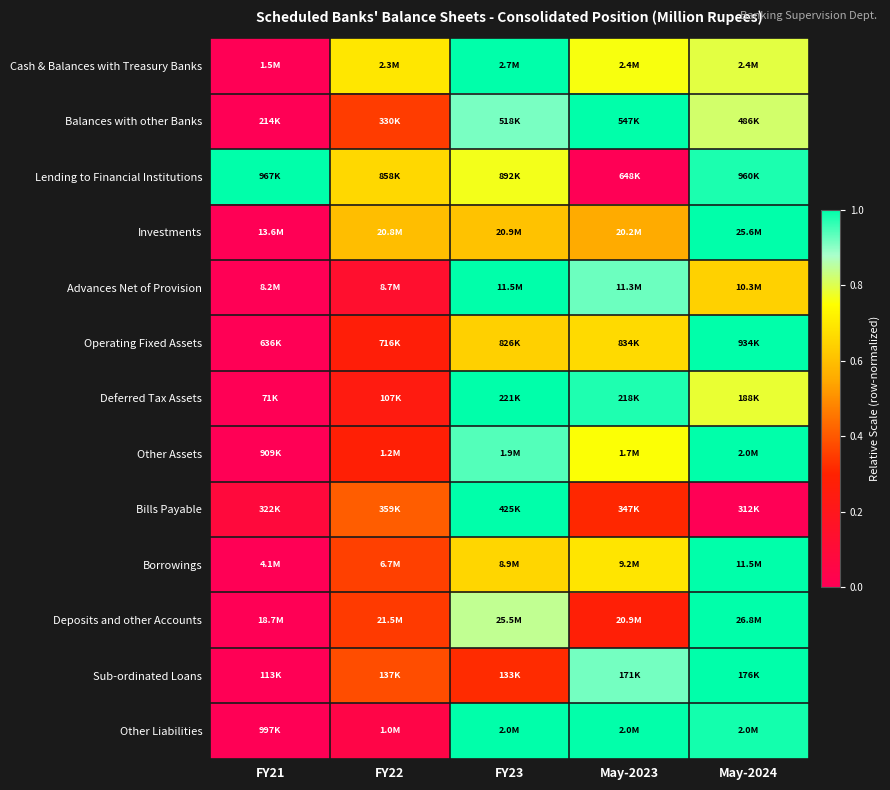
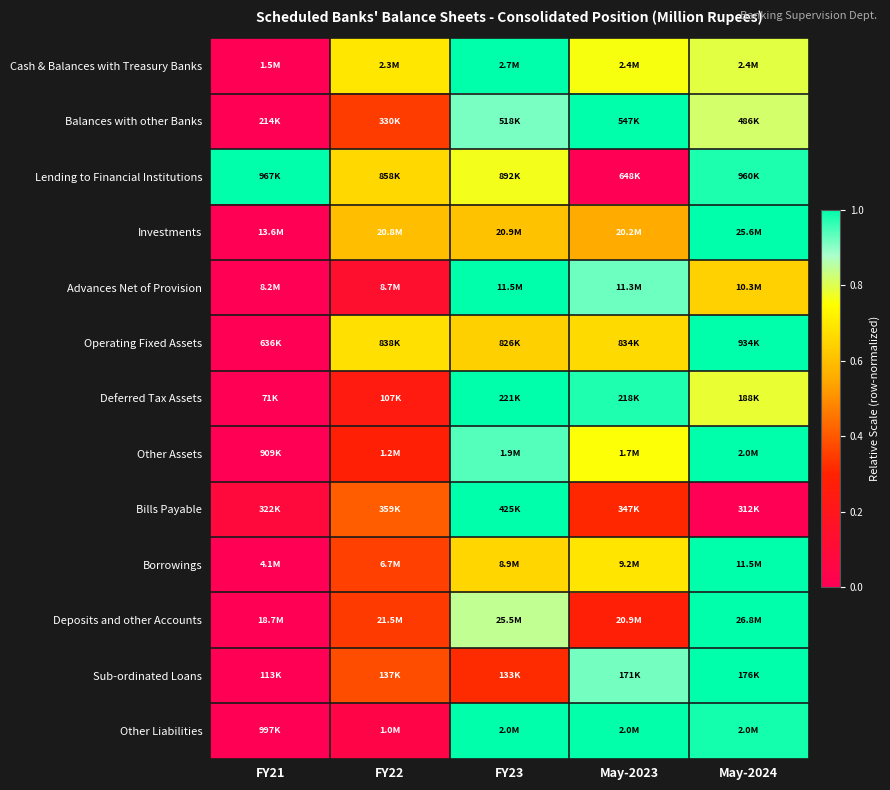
Operating Fixed Assets, FY22: 716K -> 838K
